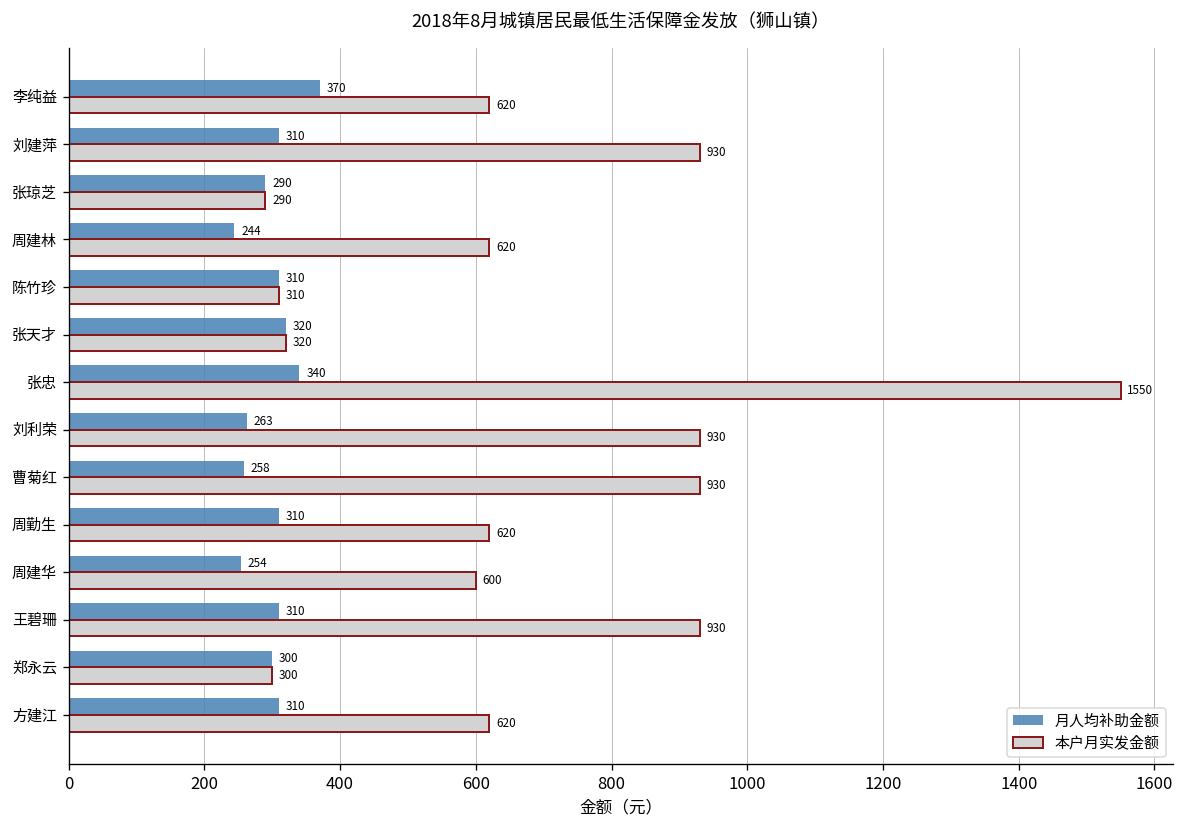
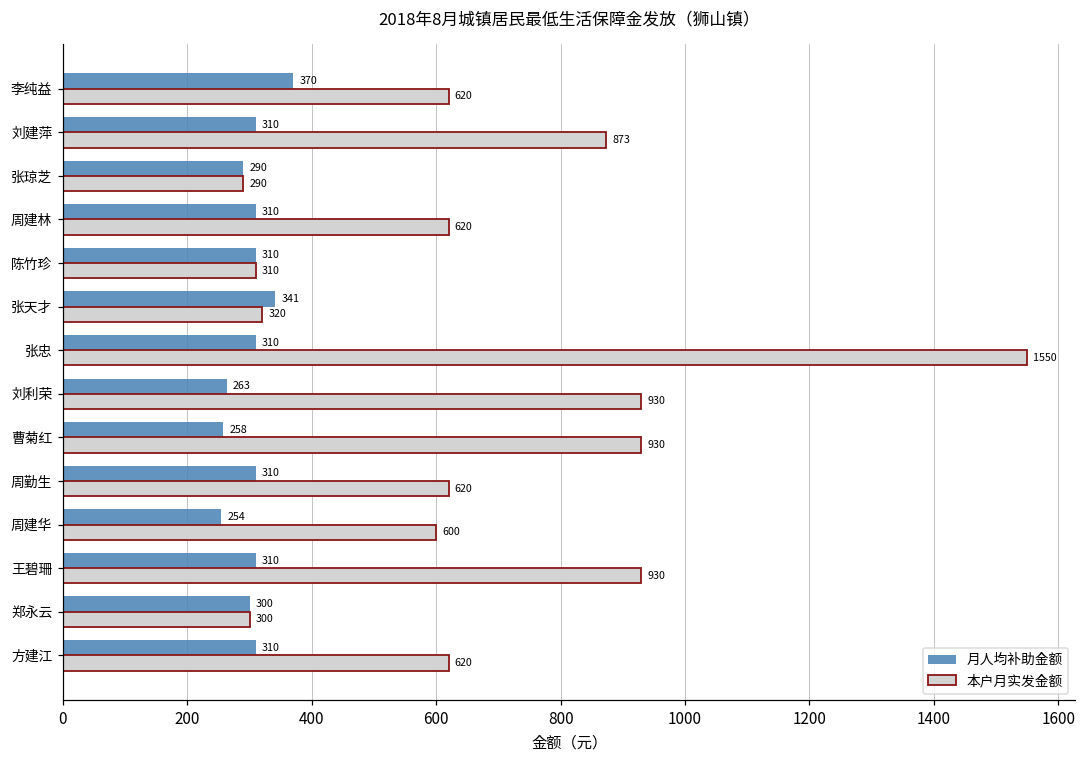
本户月实发金额, 刘建萍: 930 -> 873
月人均补助金额, 周建林: 244 -> 310
月人均补助金额, 张天才: 320 -> 341
月人均补助金额, 张忠: 340 -> 310
